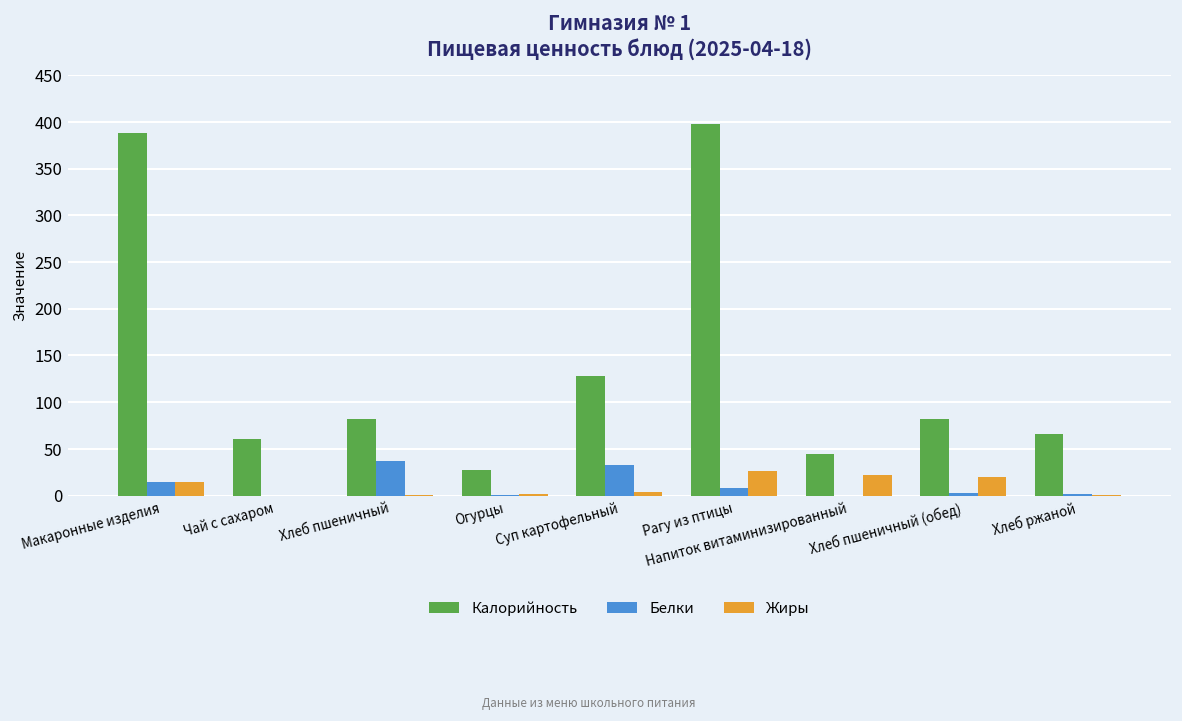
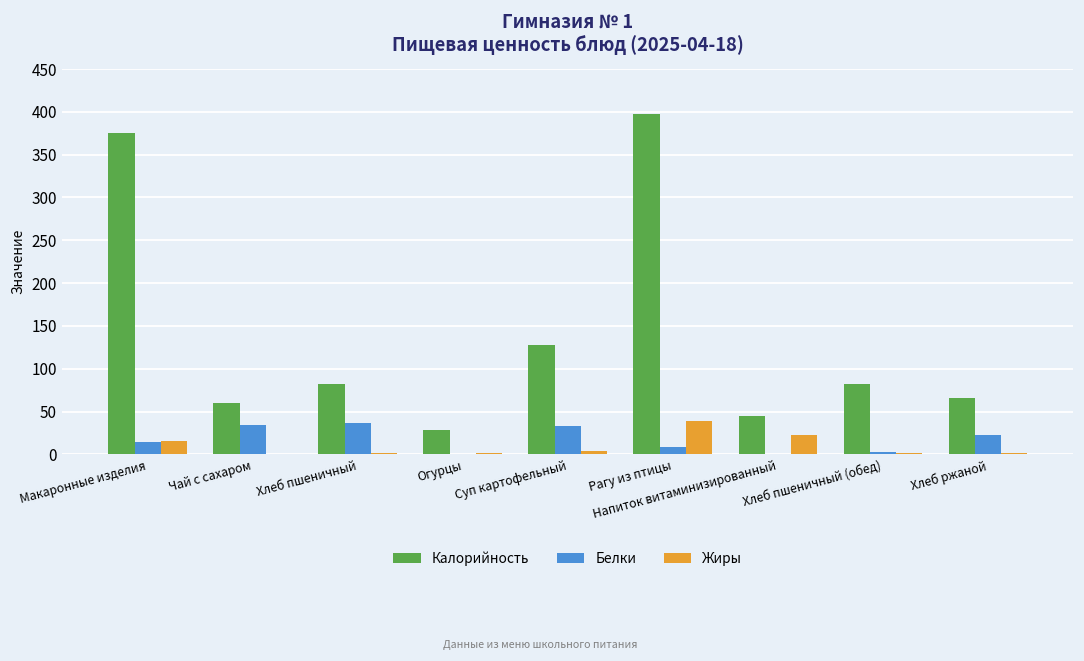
Калорийность, Макаронные изделия: 390 -> 380
Белки, Чай с сахаром: 0 -> 30
Жиры, Рагу из птицы: 30 -> 40
Жиры, Хлеб пшеничный (обед): 20 -> 0
Белки, Хлеб ржаной: 0 -> 20
